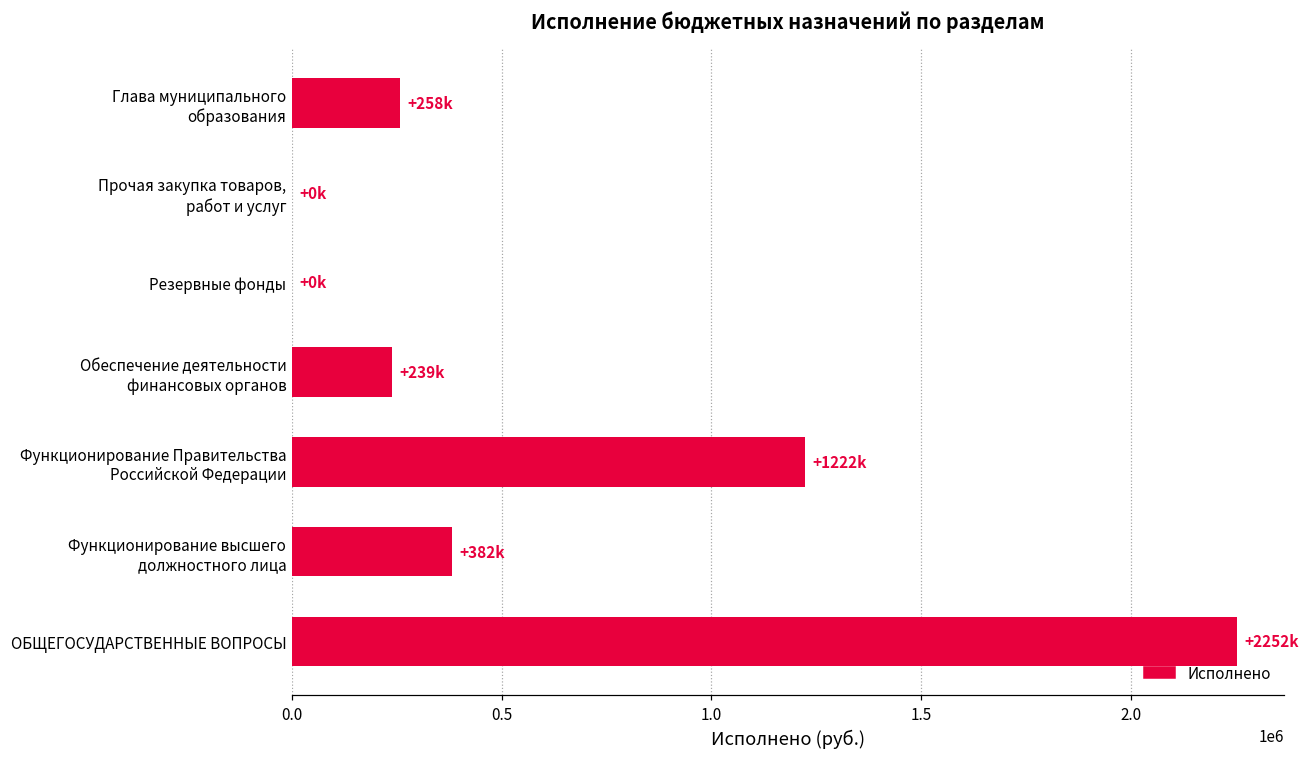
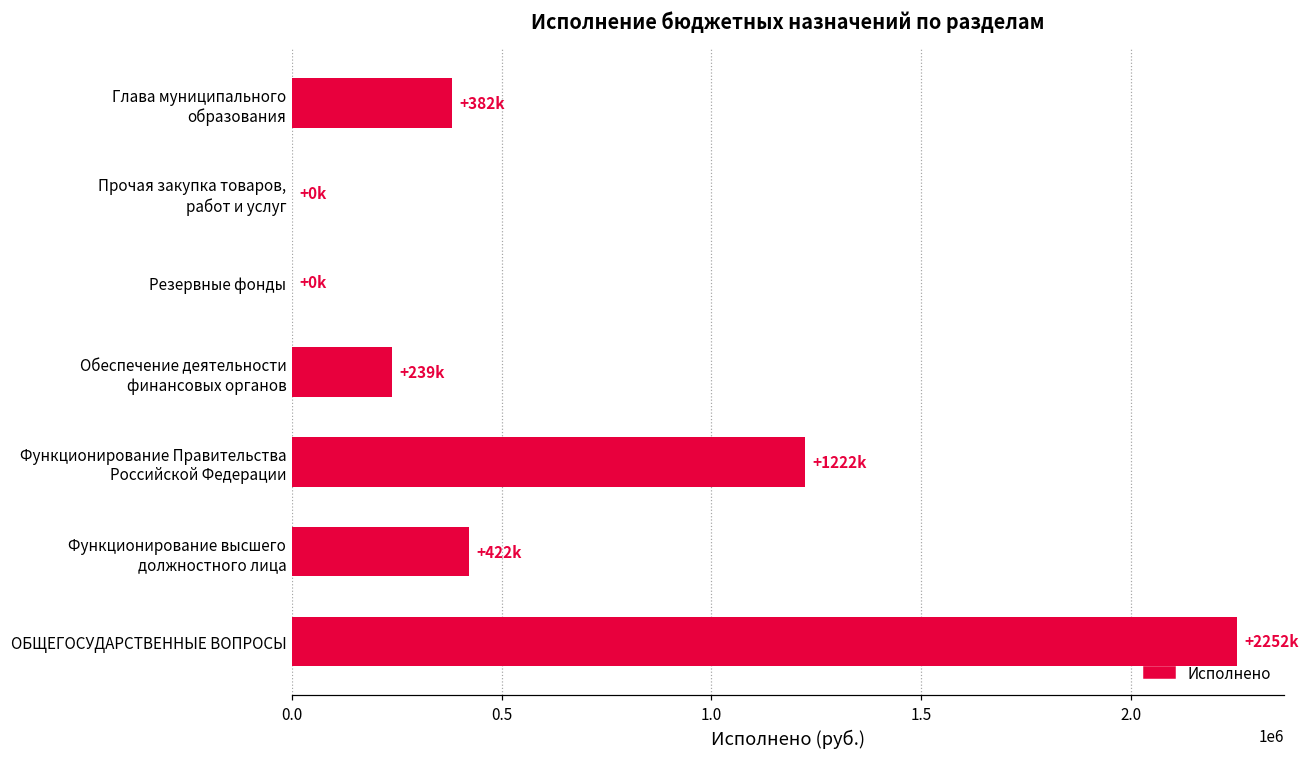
Глава муниципального образования: +258k -> +382k
Функционирование высшего должностного лица: +382k -> +422k
